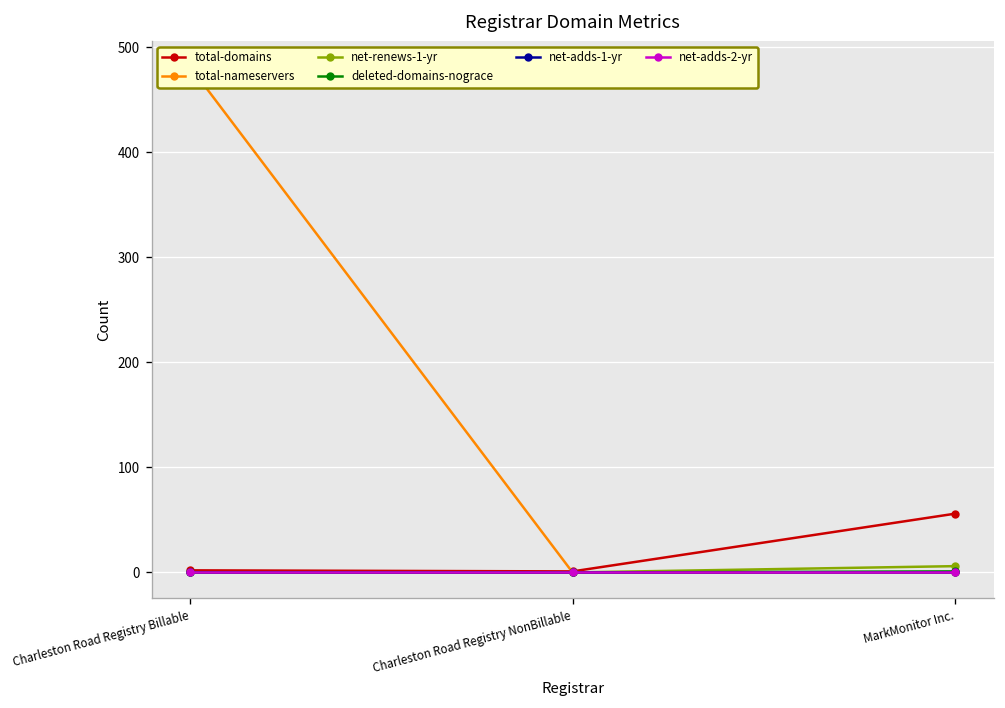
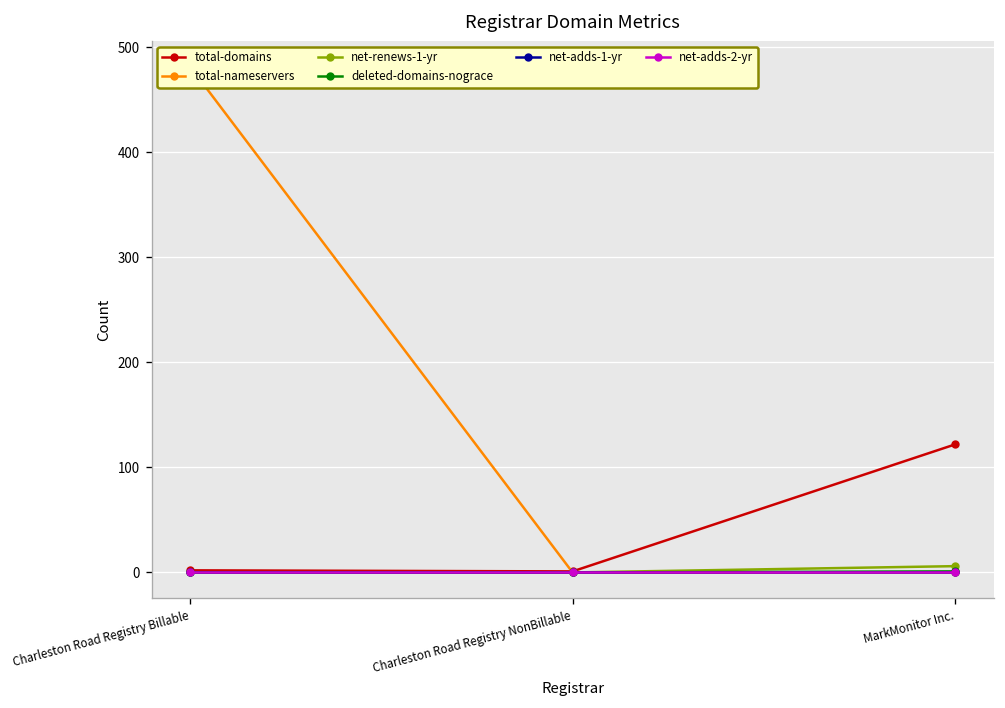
total-domains, MarkMonitor Inc.: 60 -> 120
